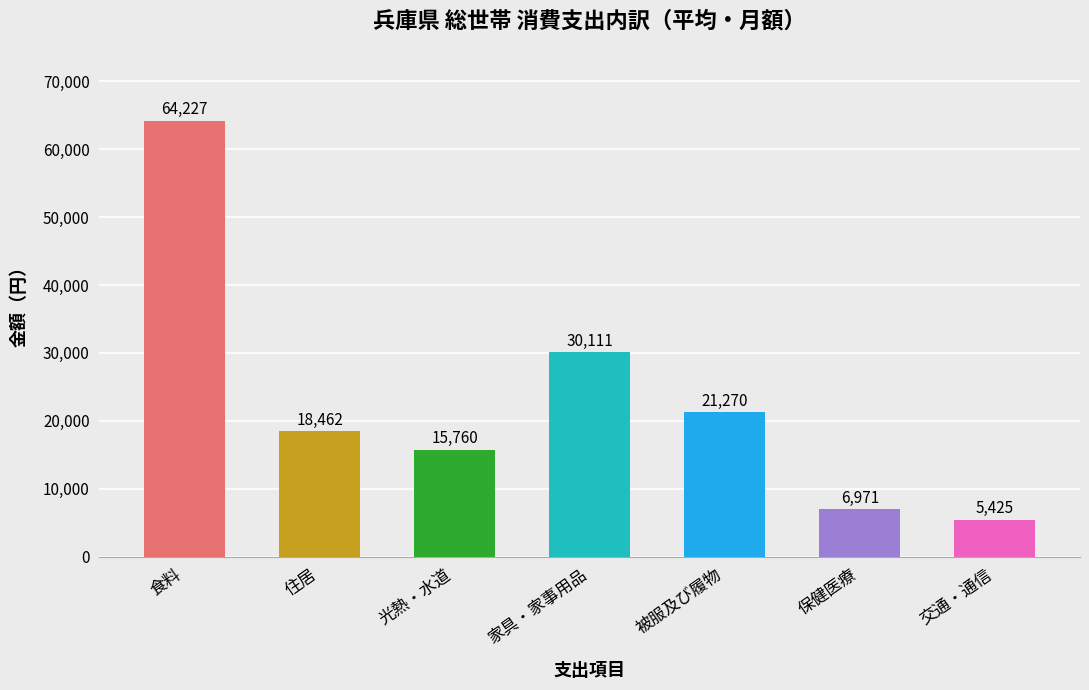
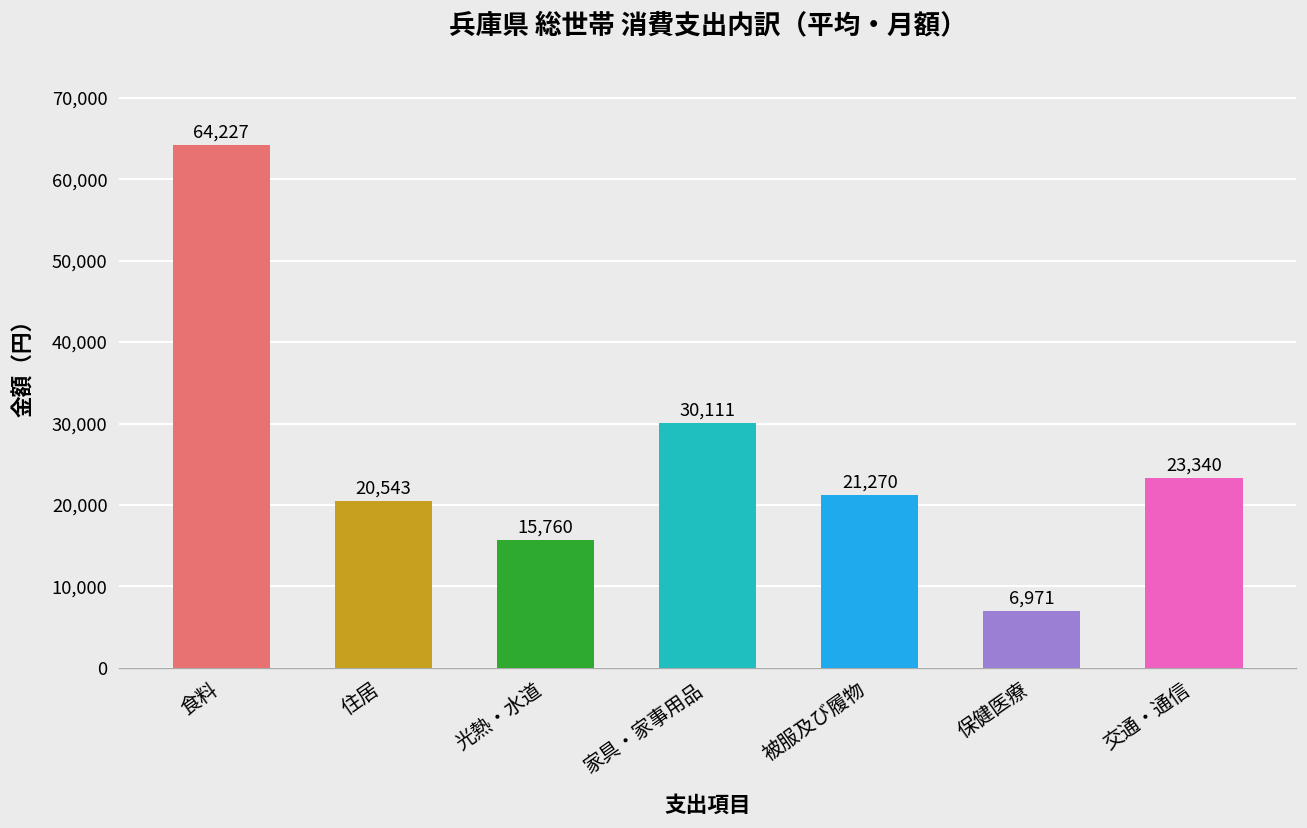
住居: 18,462 -> 20,543
交通・通信: 5,425 -> 23,340
